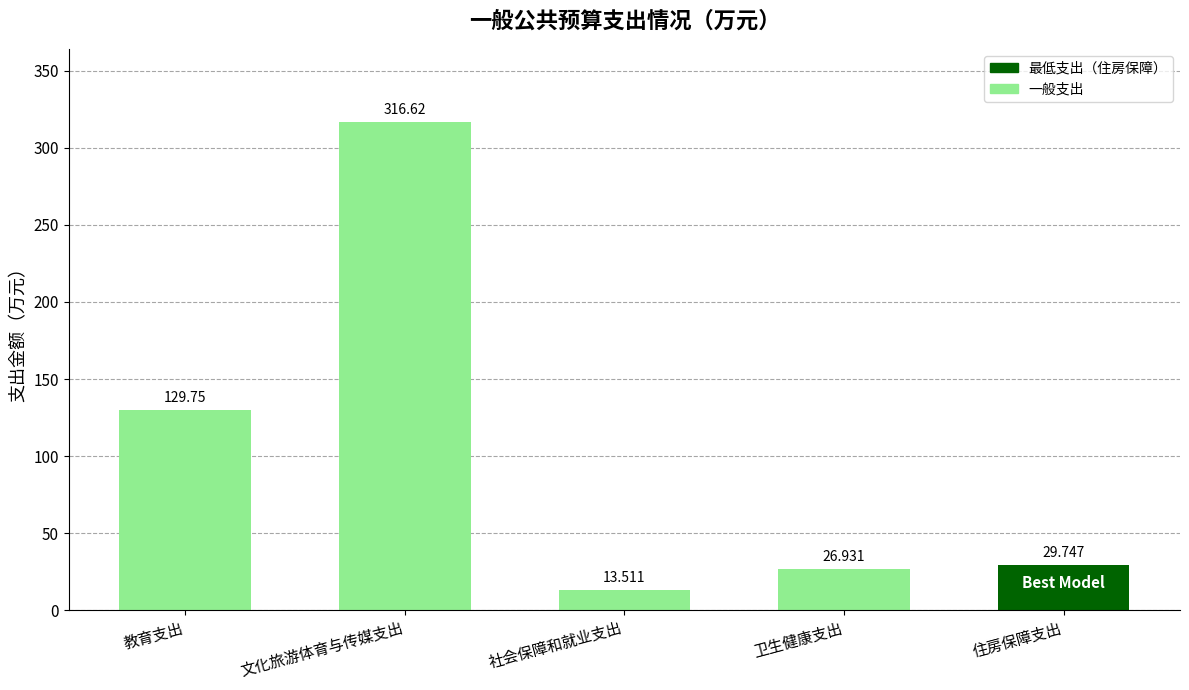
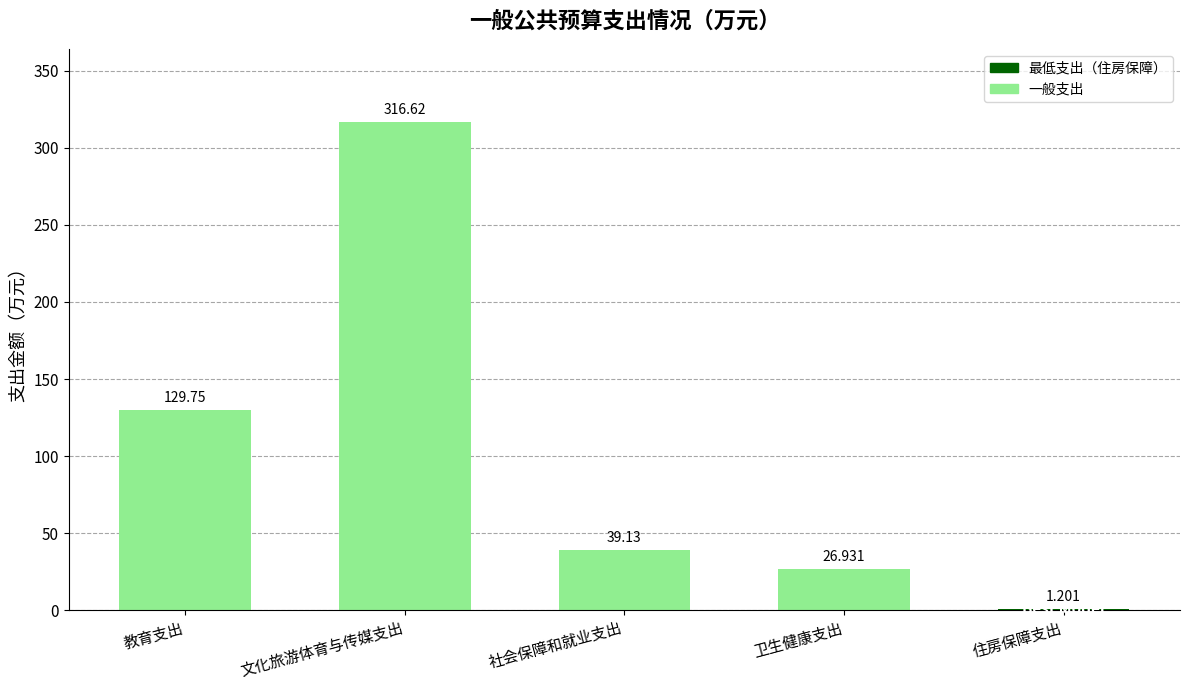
社会保障和就业支出: 13.511 -> 39.13
住房保障支出: 29.747 -> 1.201
